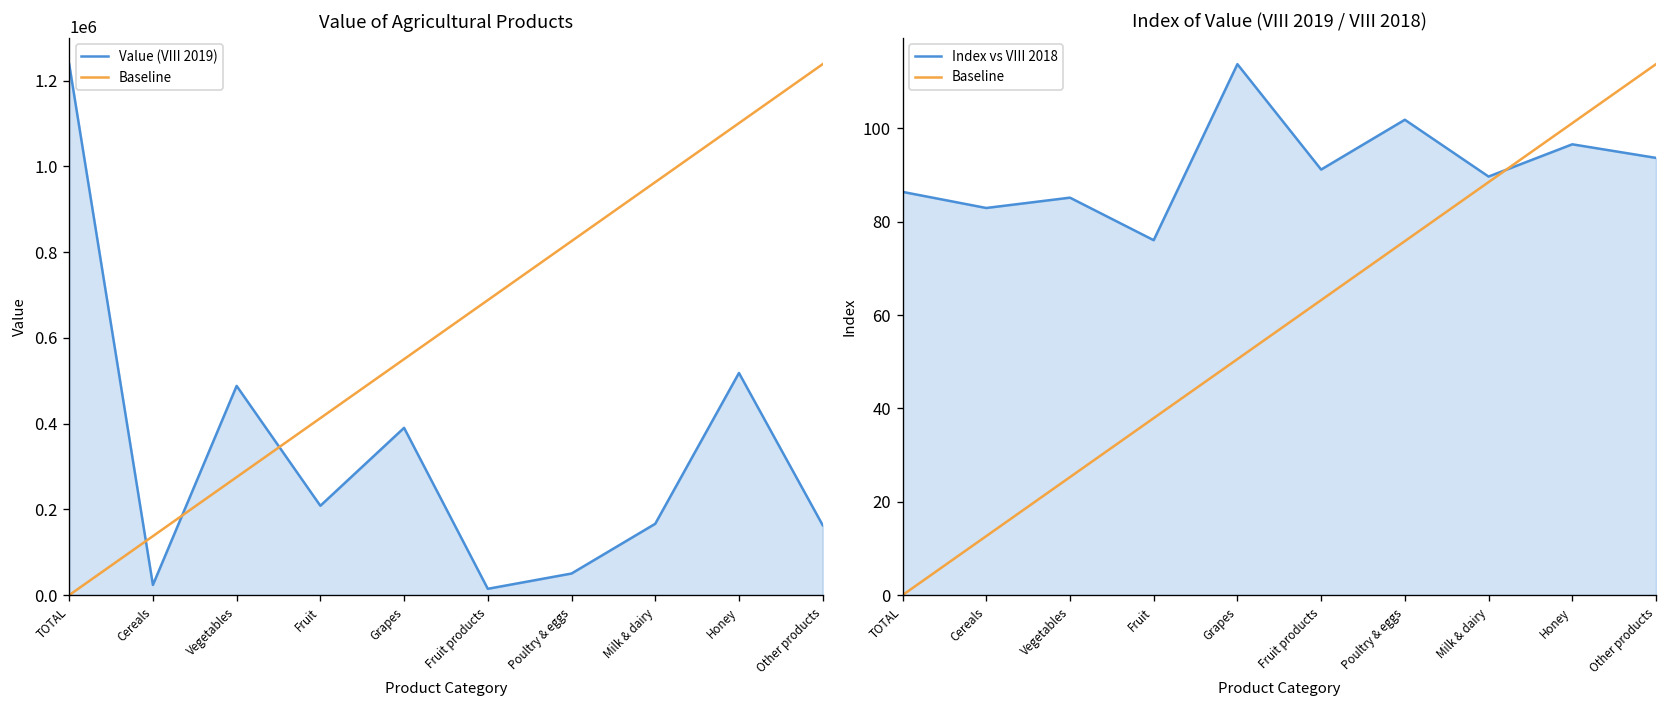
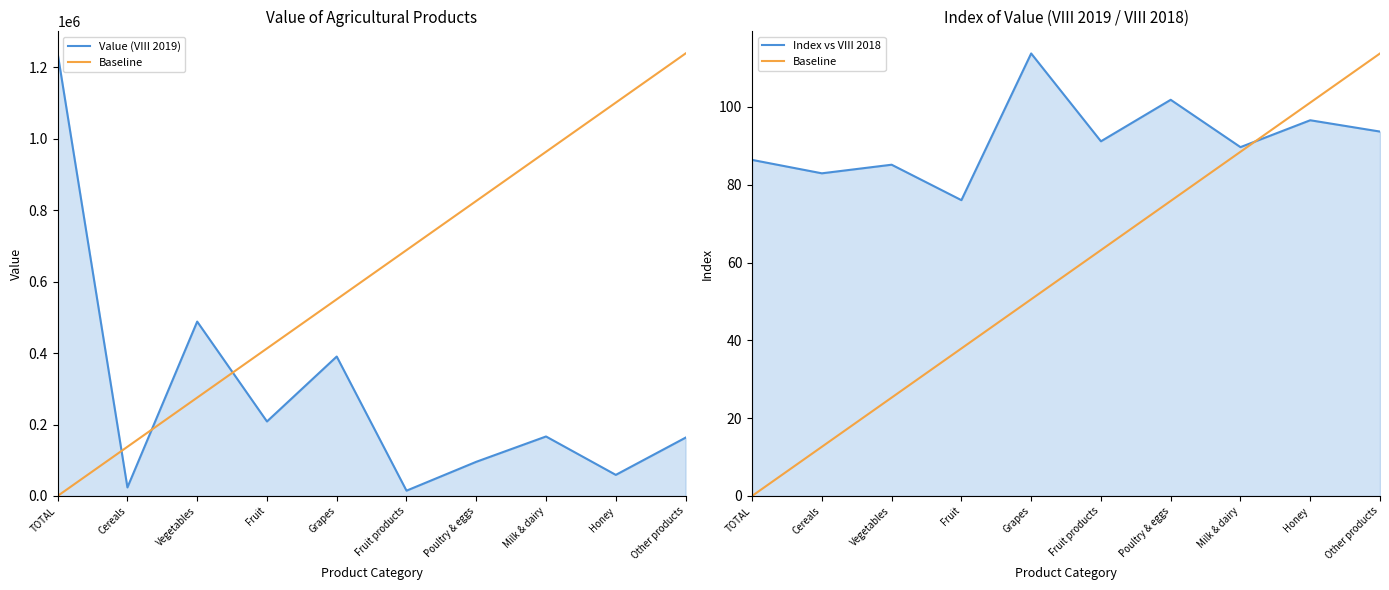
Value of Agricultural Products, Value (VIII 2019), Poultry & eggs: 50000 -> 100000
Value of Agricultural Products, Value (VIII 2019), Honey: 520000 -> 60000
